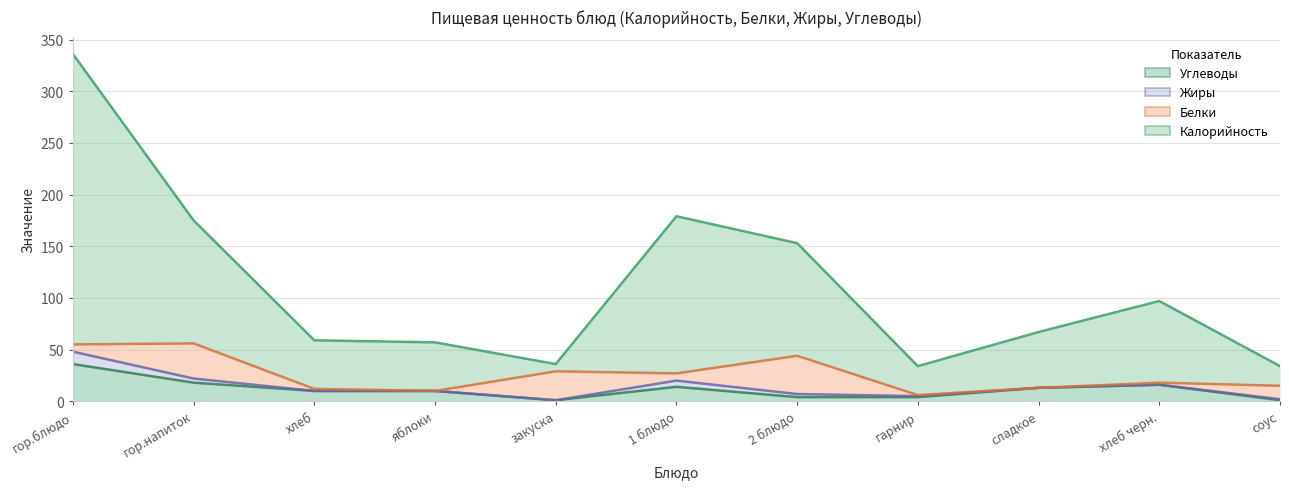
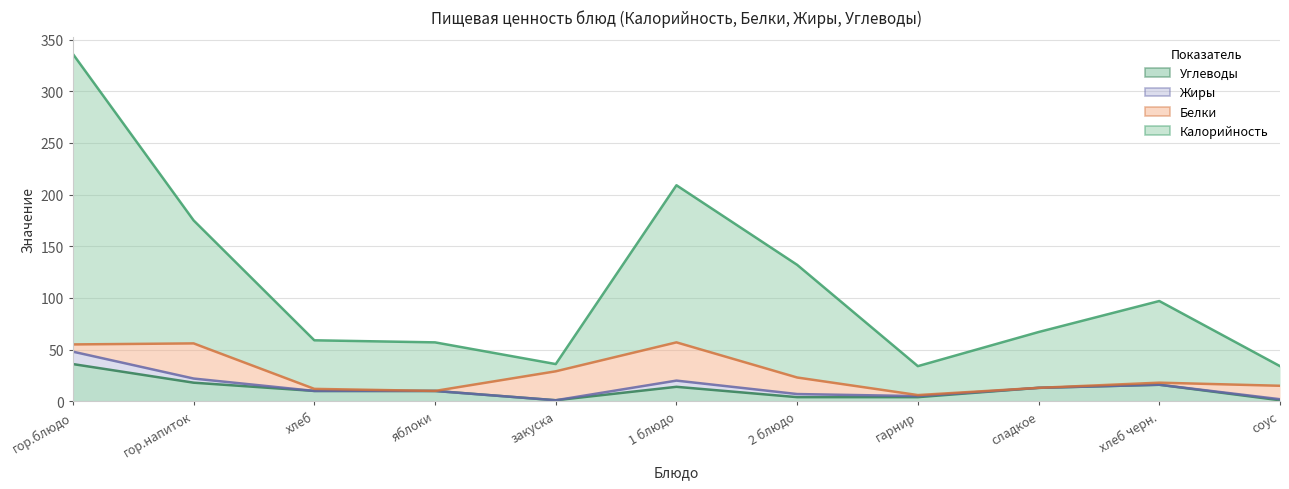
Белки, 1 блюдо: 7 -> 37
Белки, 2 блюдо: 37 -> 16
